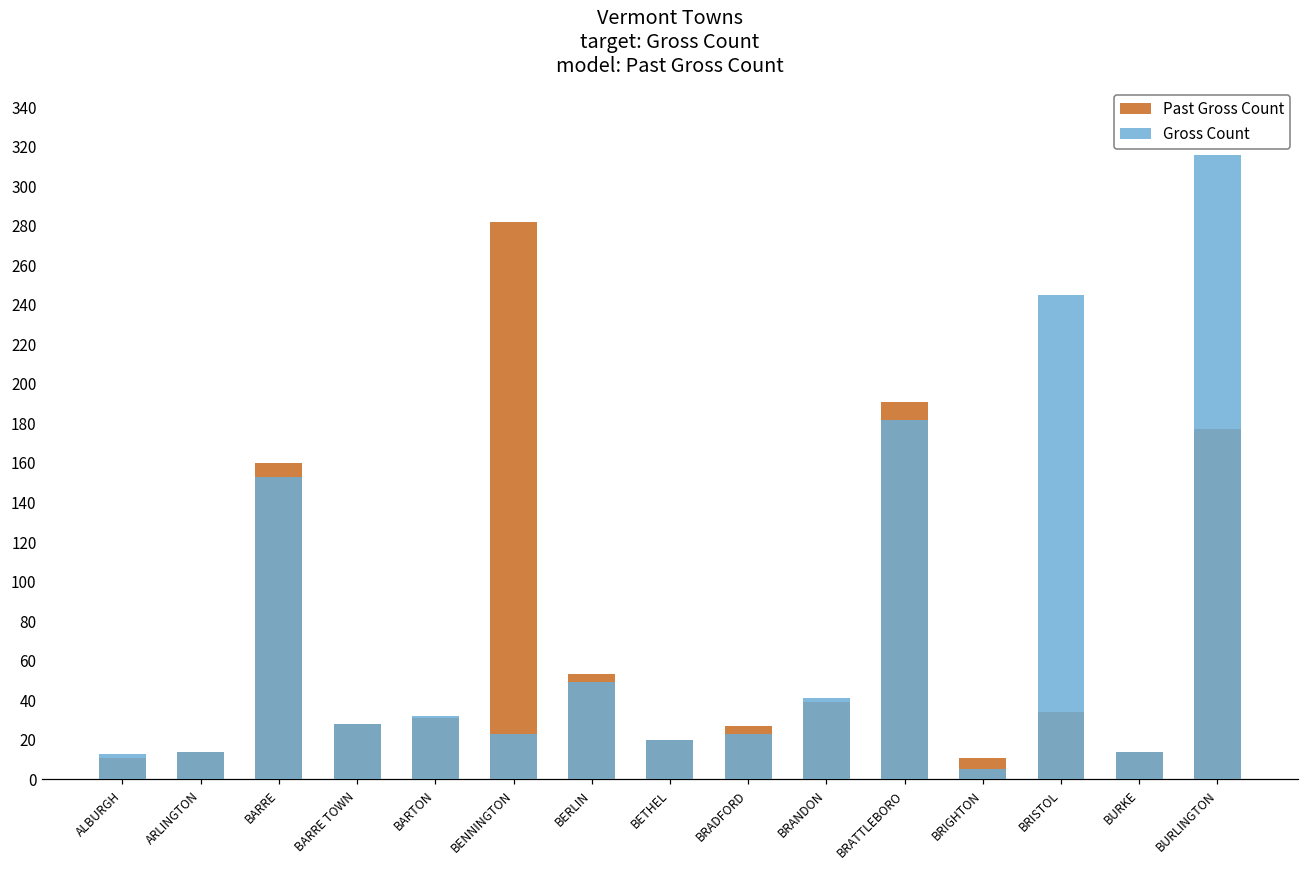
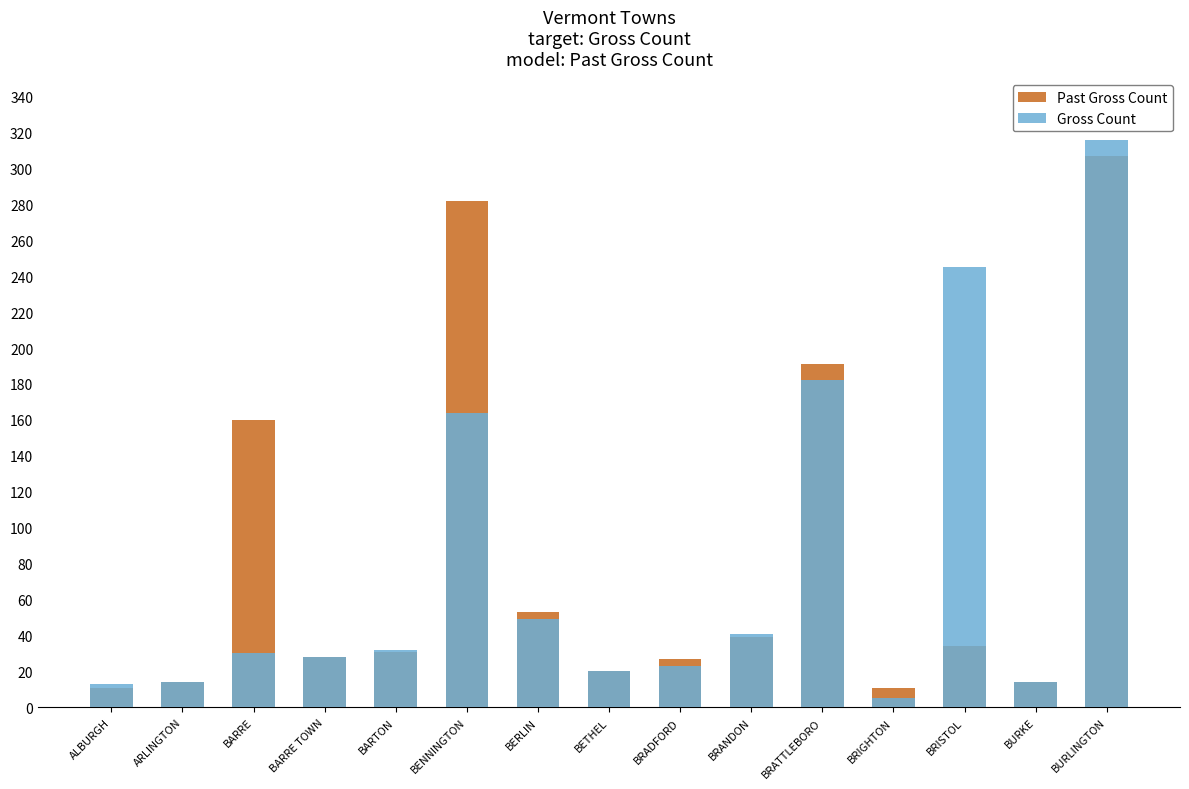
Gross Count, BARRE: 153 -> 30
Gross Count, BENNINGTON: 23 -> 164
Past Gross Count, BURLINGTON: 177 -> 307
